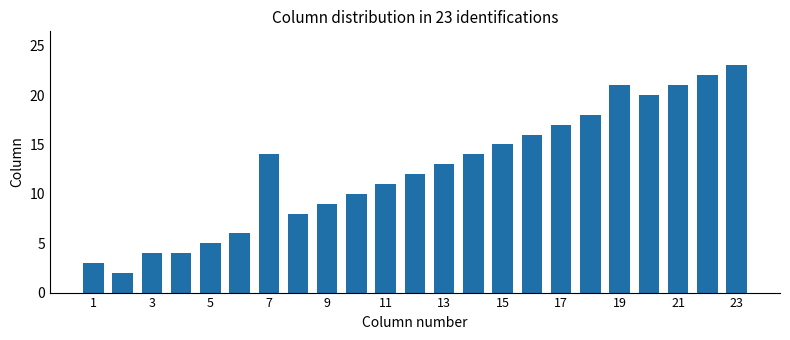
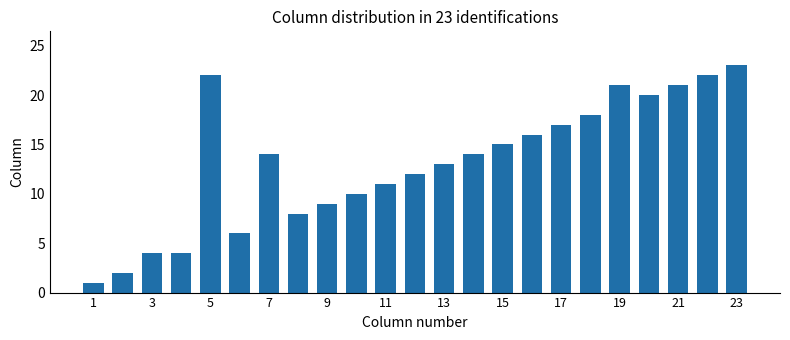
1: 3 -> 1
5: 5 -> 22
